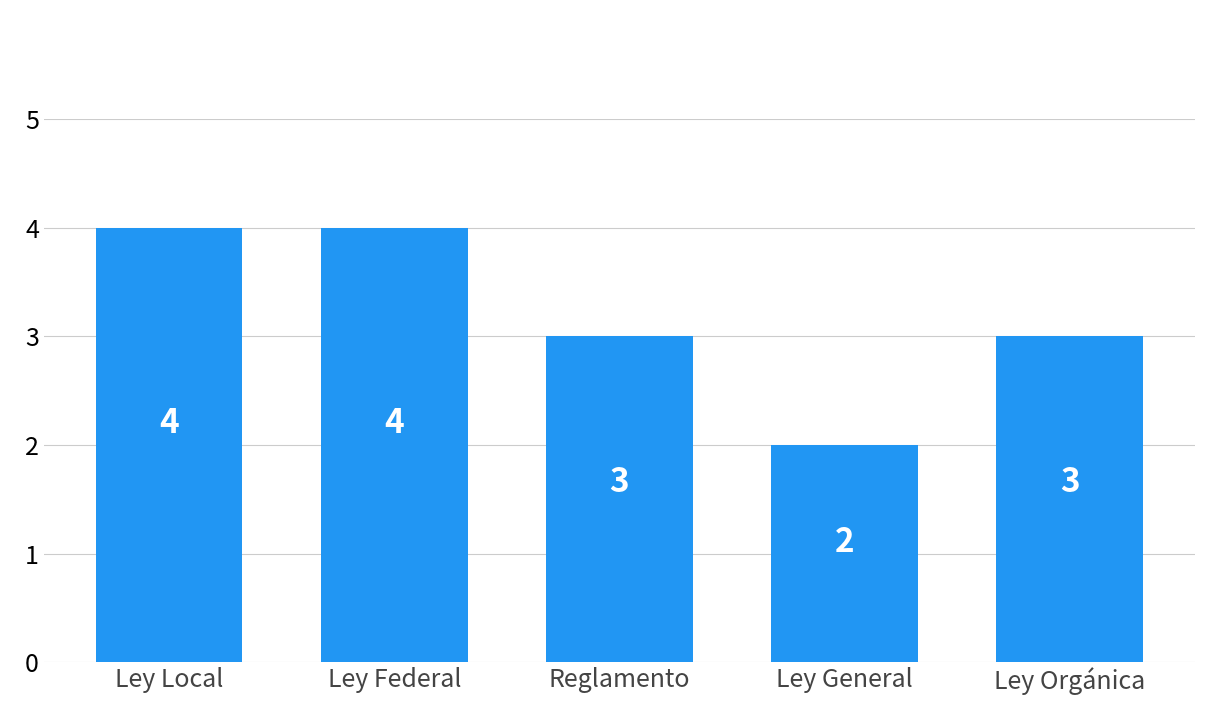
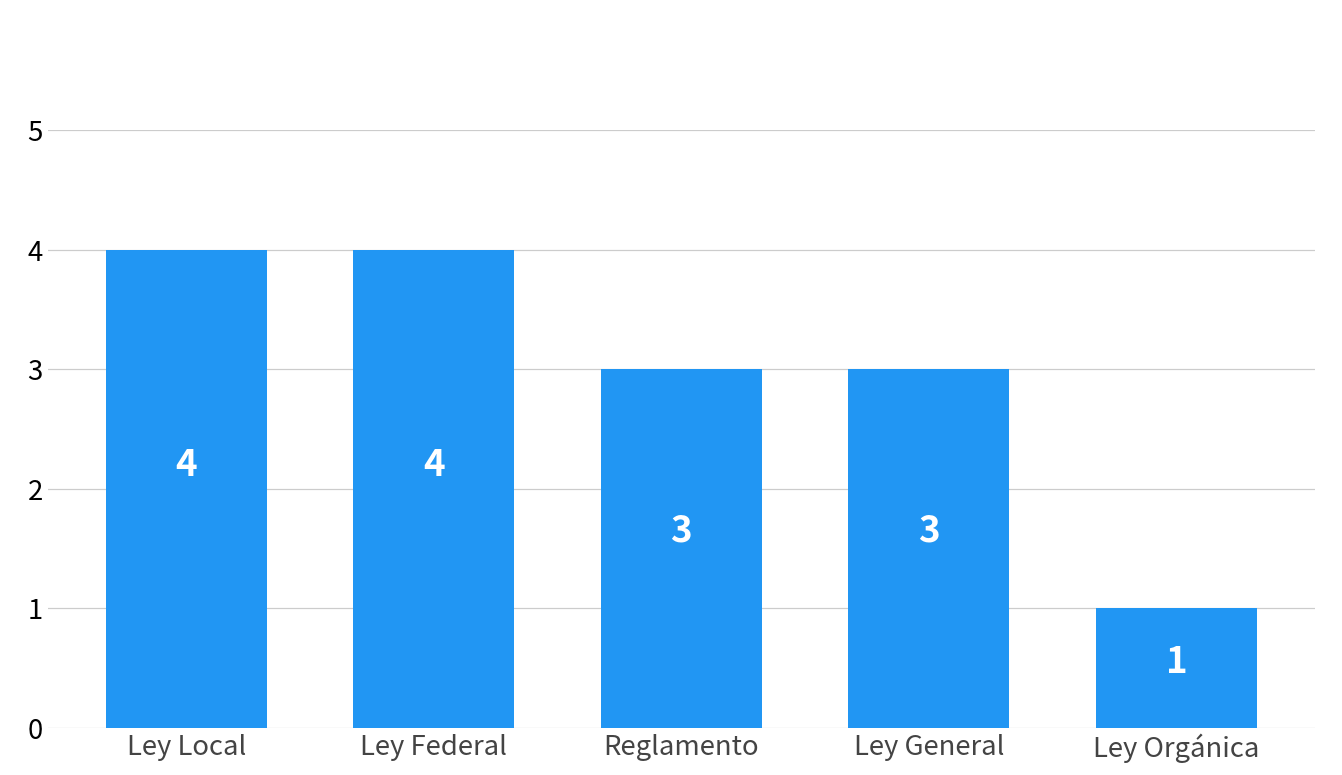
Ley General: 2 -> 3
Ley Orgánica: 3 -> 1
